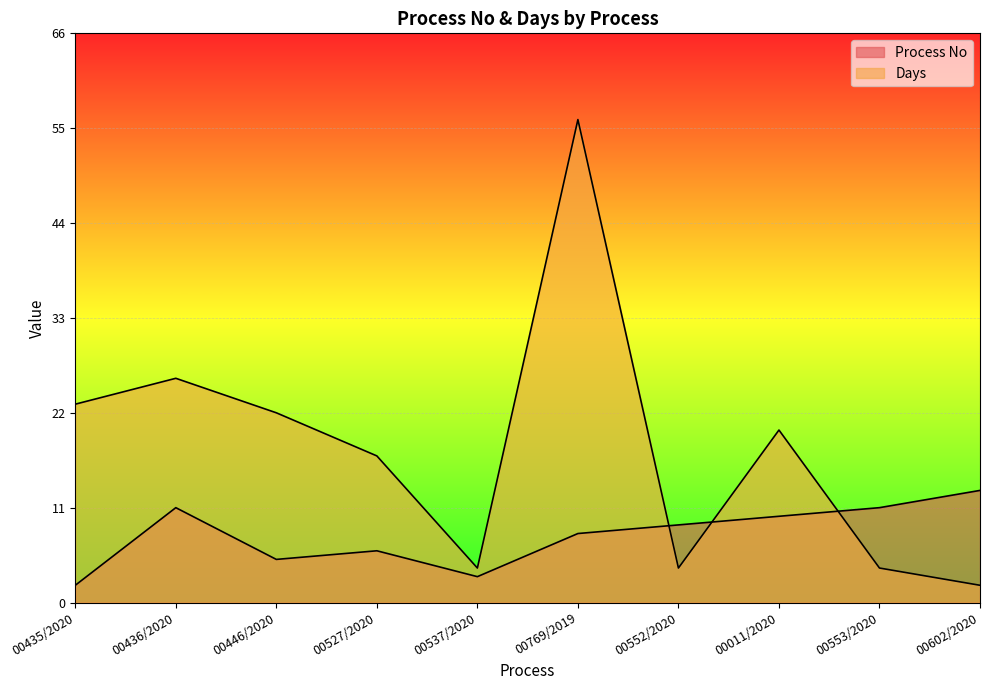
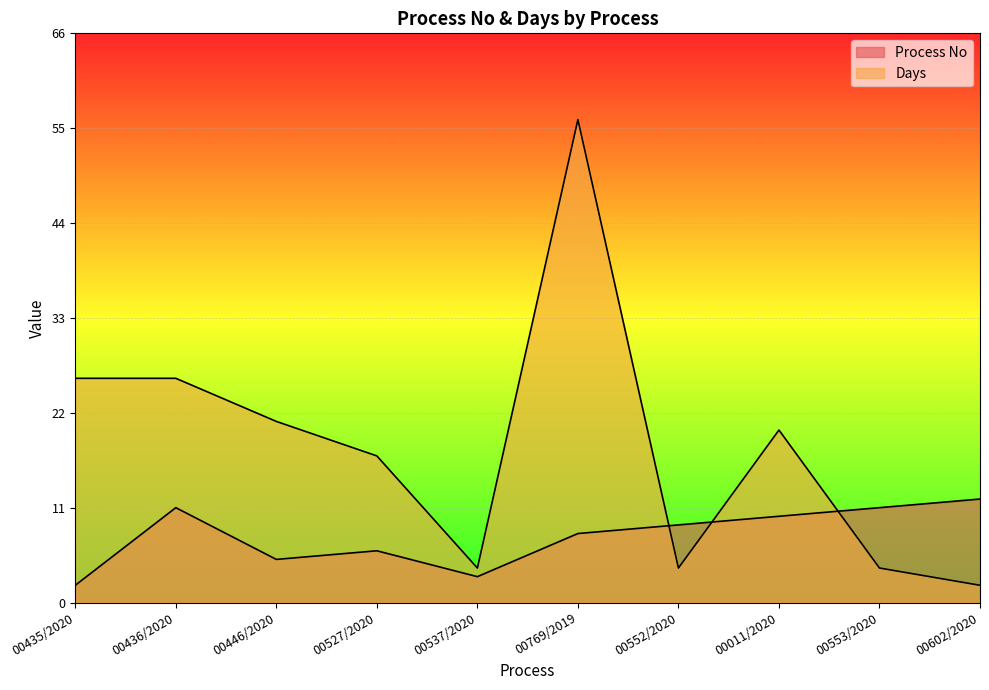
Days, 00435/2020: 23 -> 26
Days, 00446/2020: 22 -> 21
Process No, 00602/2020: 13 -> 12
